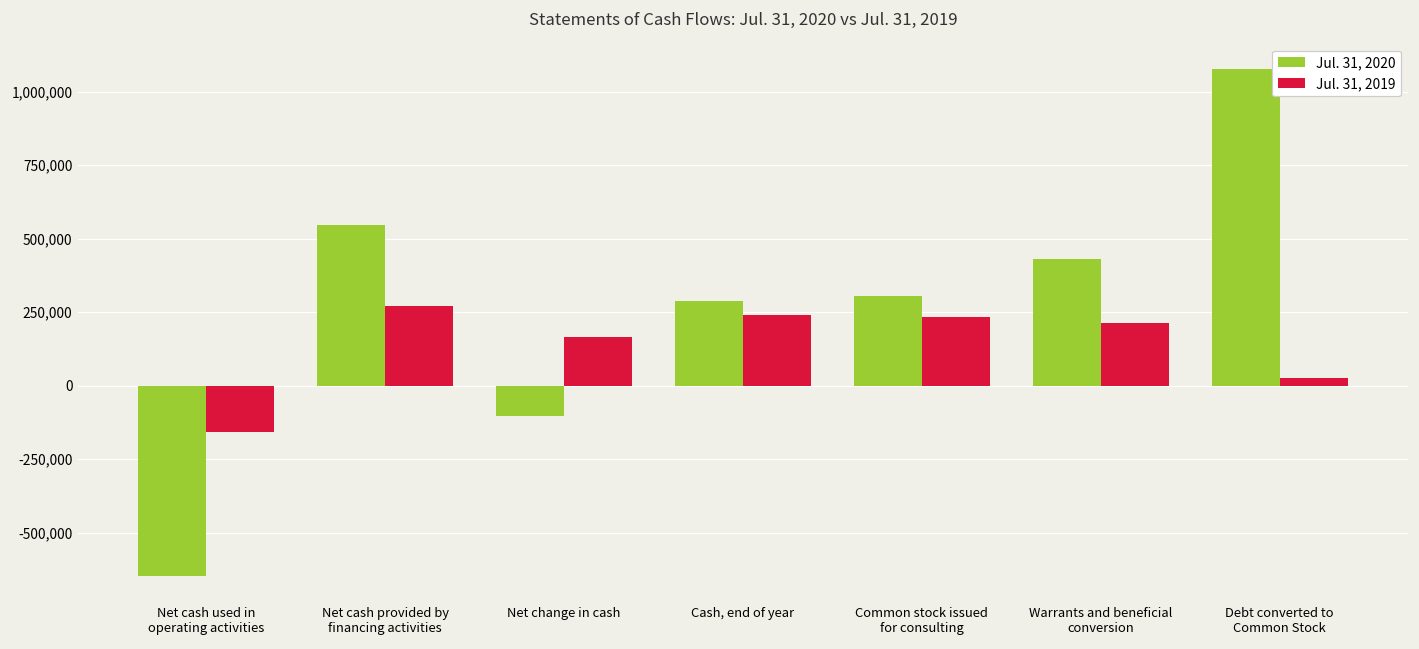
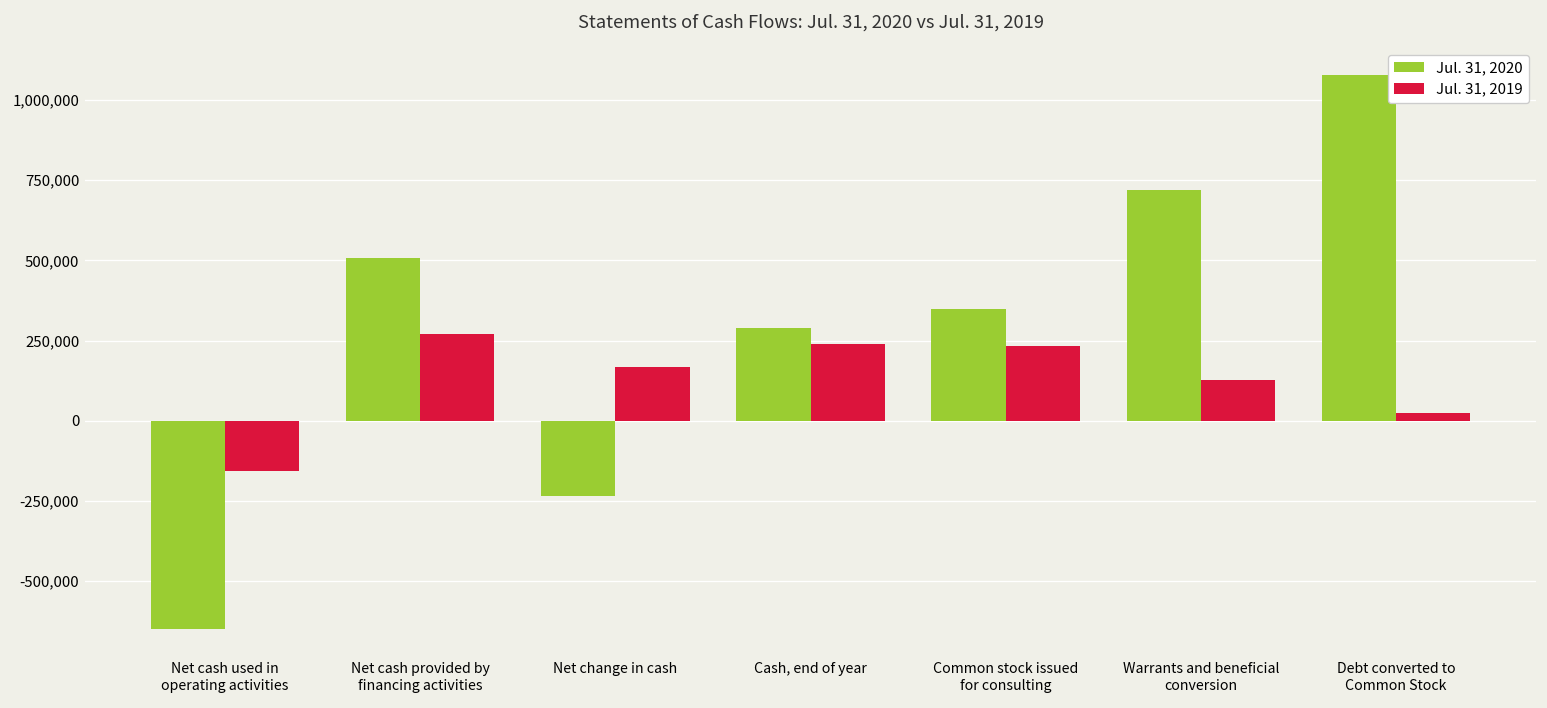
Jul. 31, 2020, Net cash provided by financing activities: 550,000 -> 510,000
Jul. 31, 2020, Net change in cash: -100,000 -> -240,000
Jul. 31, 2020, Common stock issued for consulting: 300,000 -> 350,000
Jul. 31, 2020, Warrants and beneficial conversion: 430,000 -> 720,000
Jul. 31, 2019, Warrants and beneficial conversion: 210,000 -> 130,000
